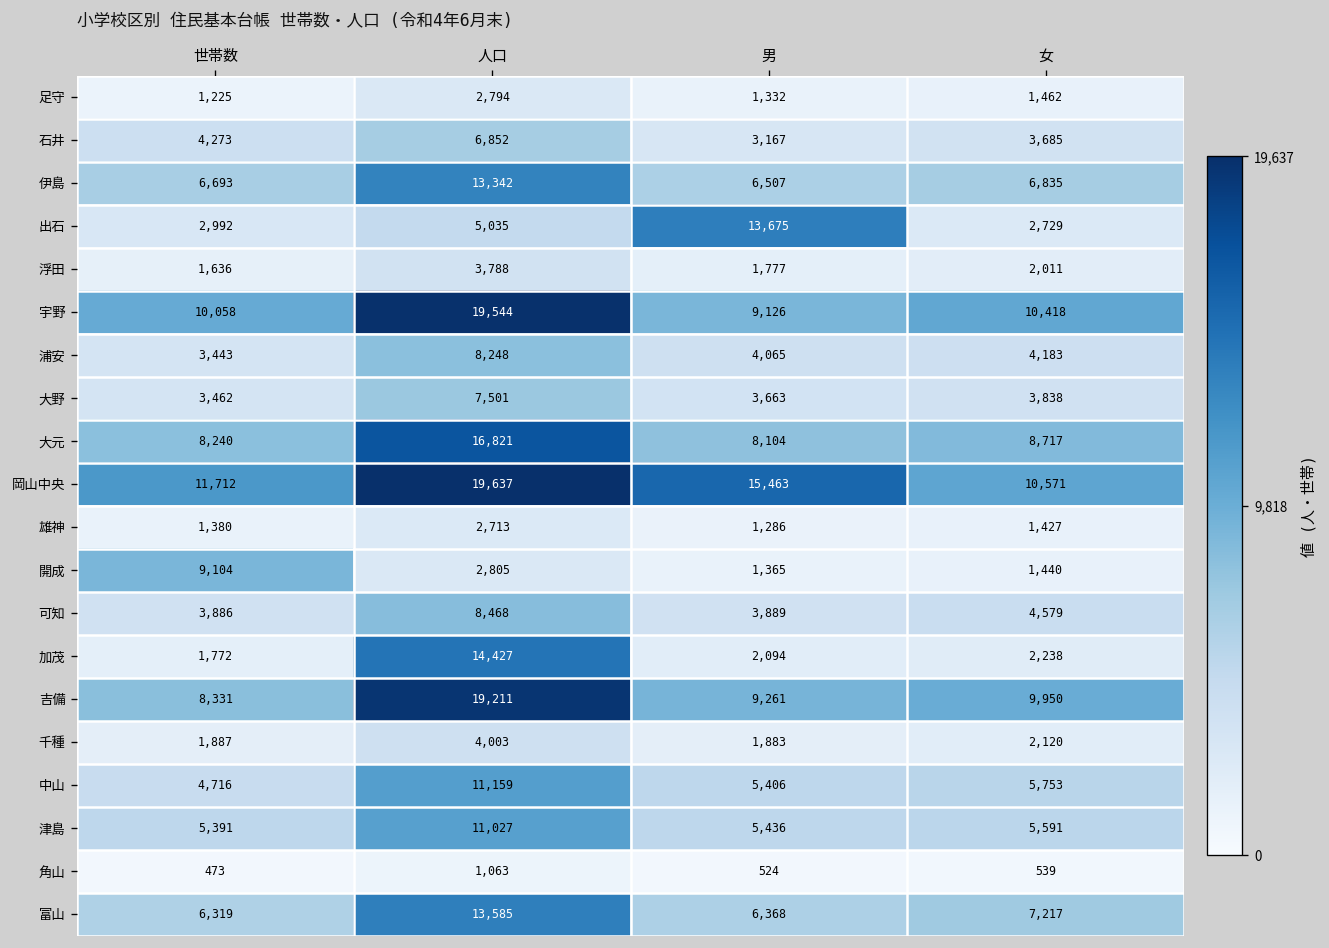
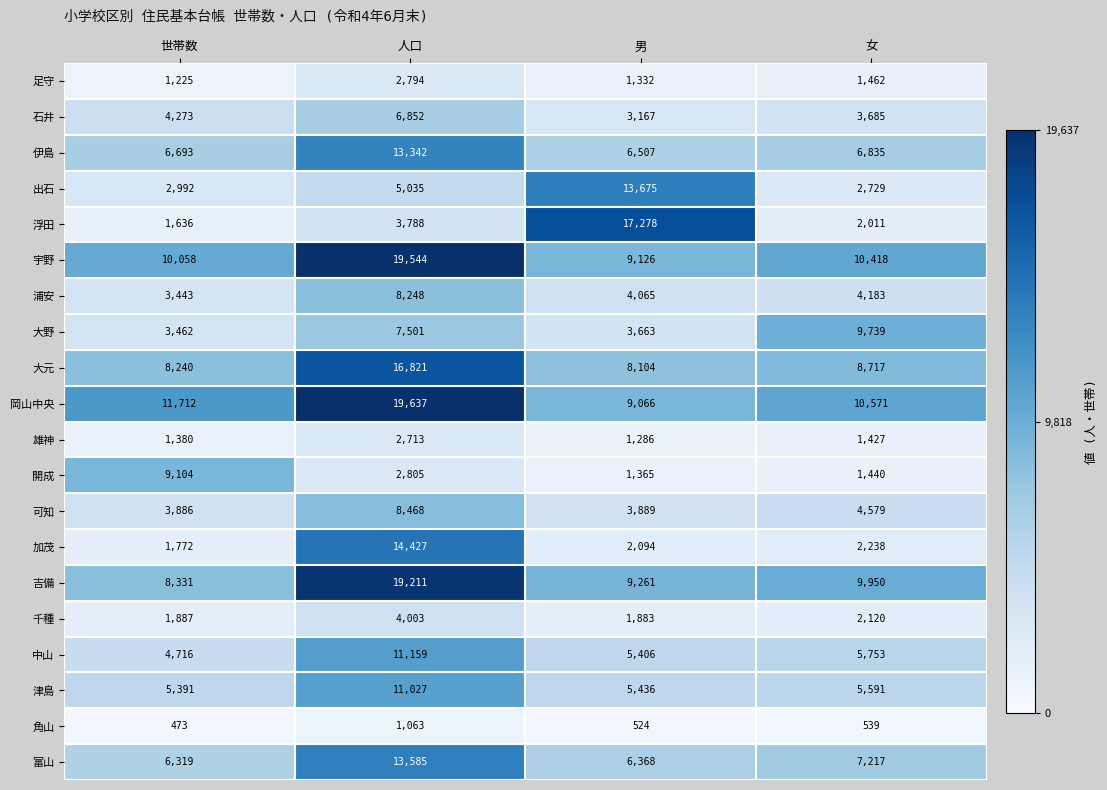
浮田, 男: 1,777 -> 17,278
大野, 女: 3,838 -> 9,739
岡山中央, 男: 15,463 -> 9,066
